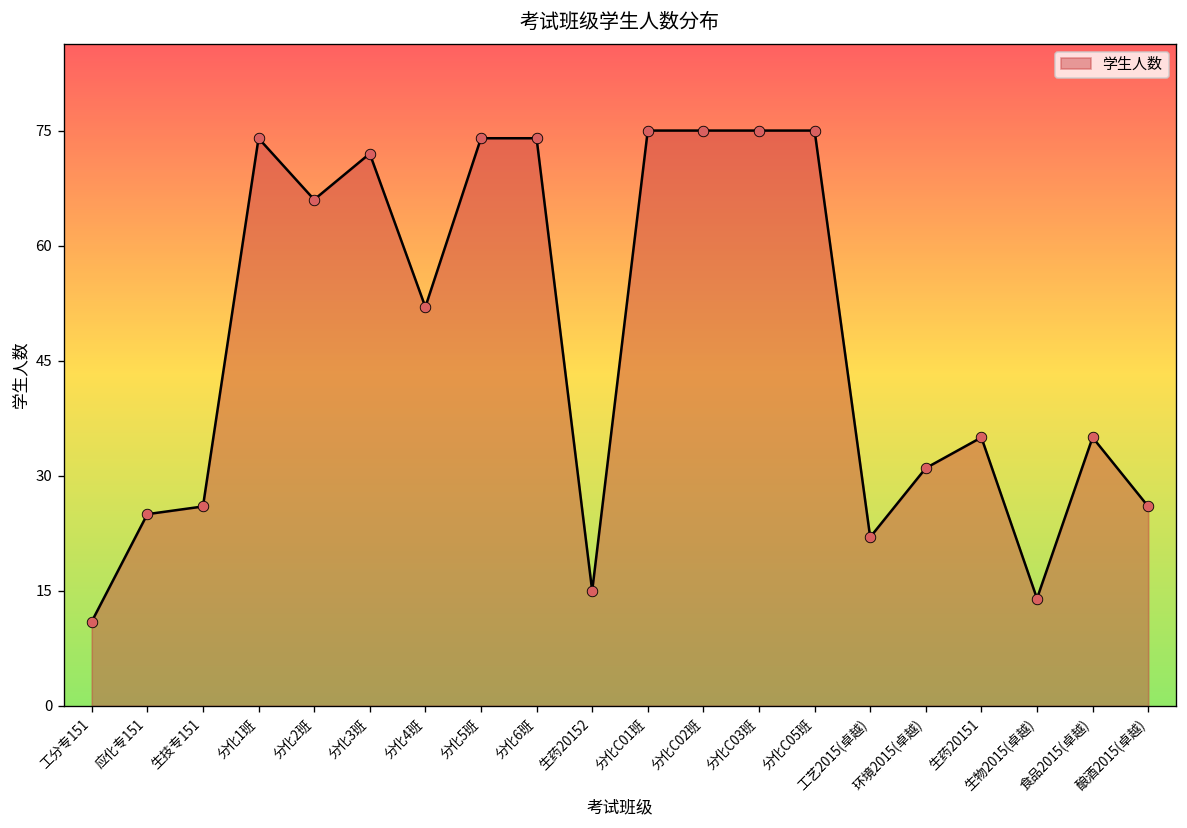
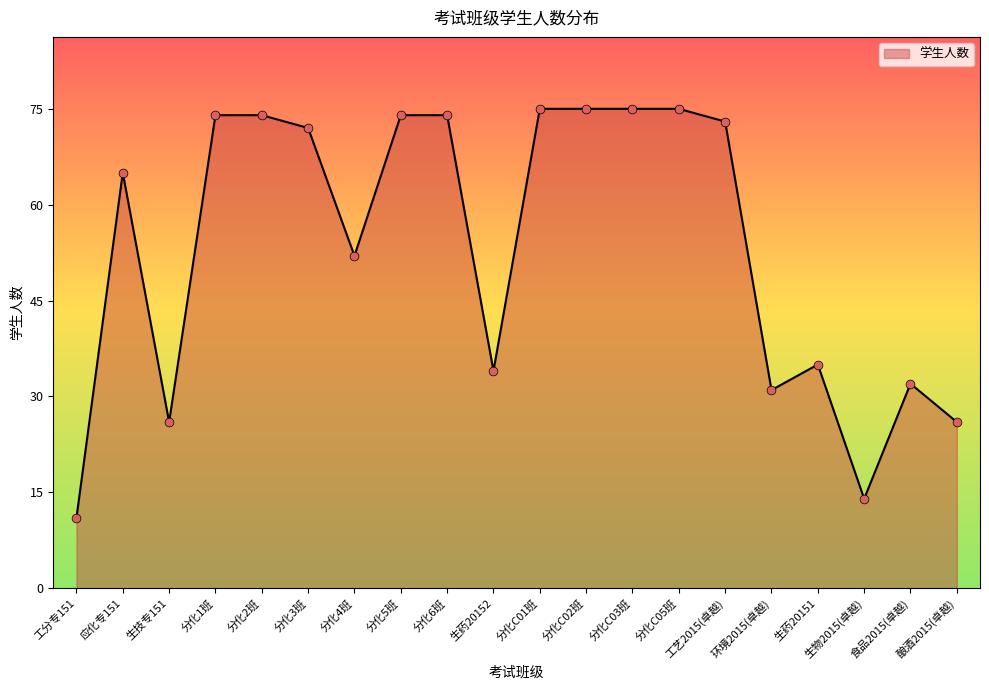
应化专151: 25 -> 65
分化2班: 66 -> 74
生药20152: 15 -> 34
工艺2015(卓越): 22 -> 73
食品2015(卓越): 35 -> 32
